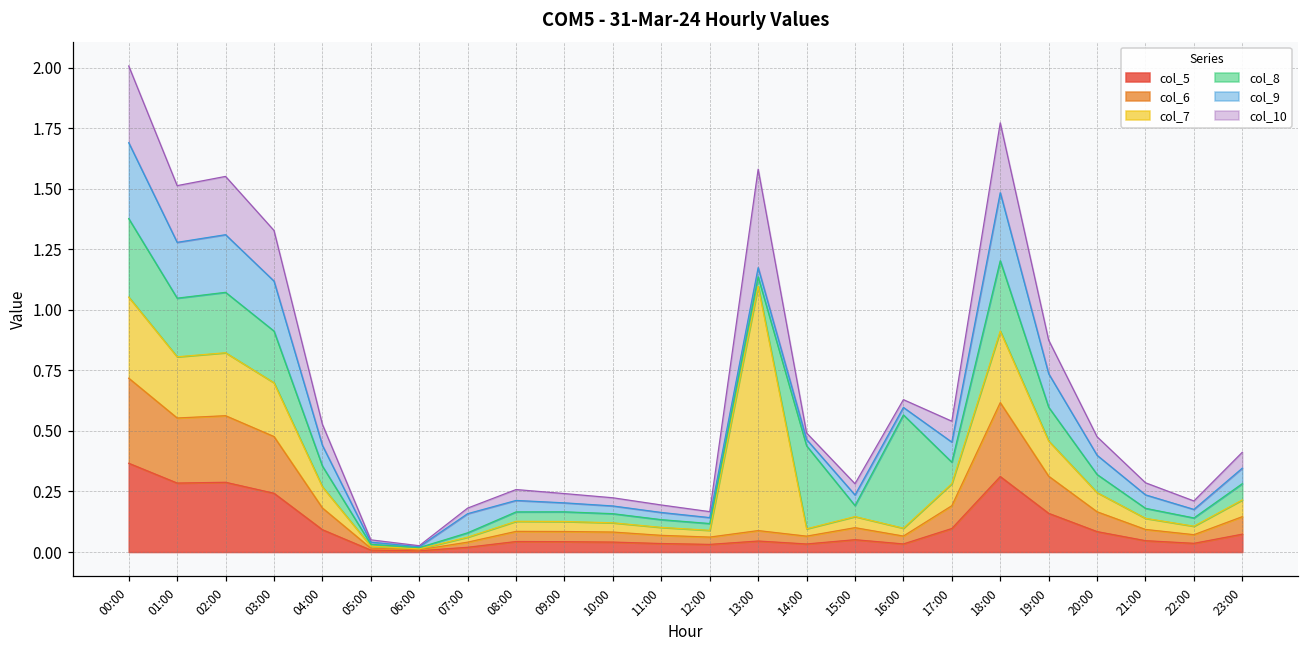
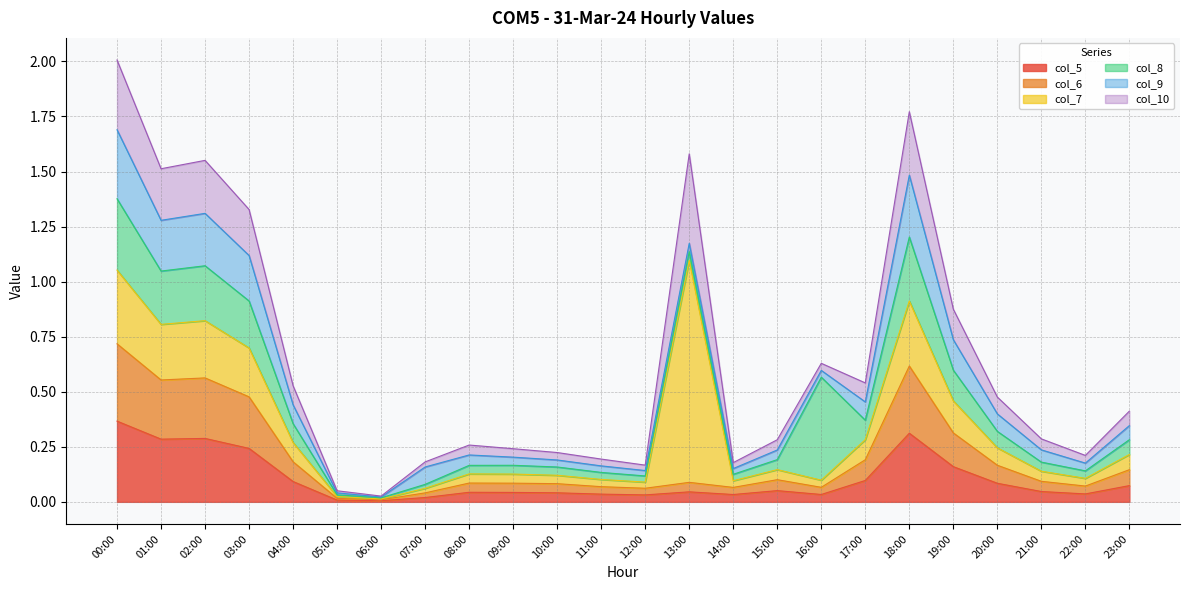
col_8, 14:00: 0.34 -> 0.03
